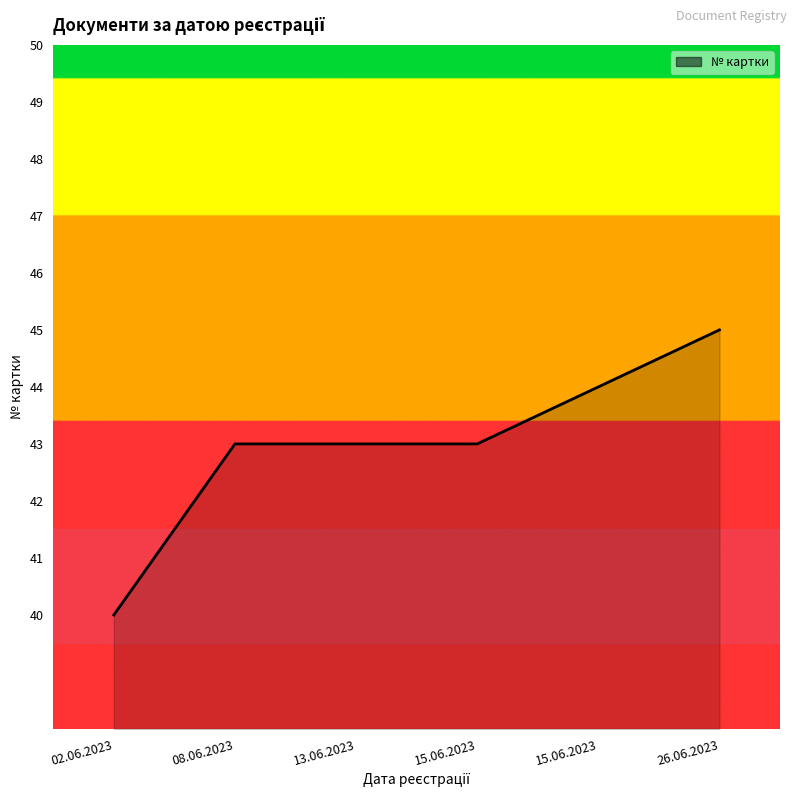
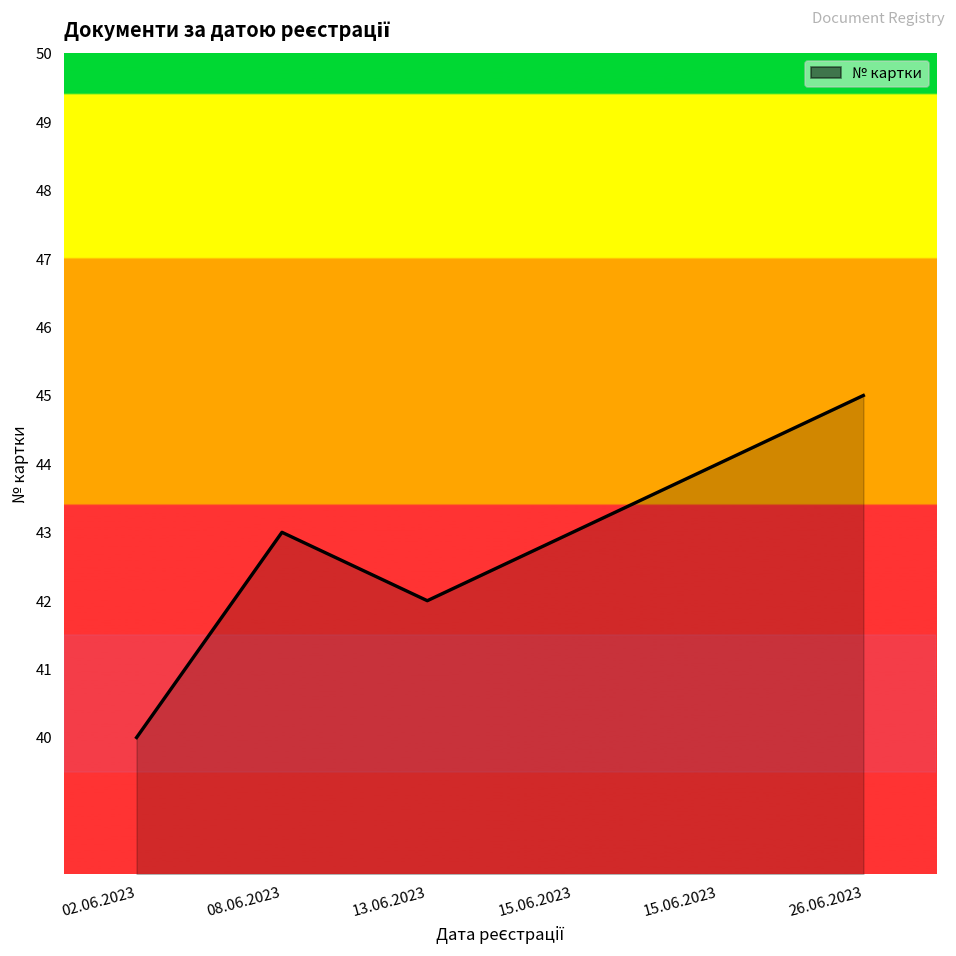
13.06.2023: 43 -> 42
